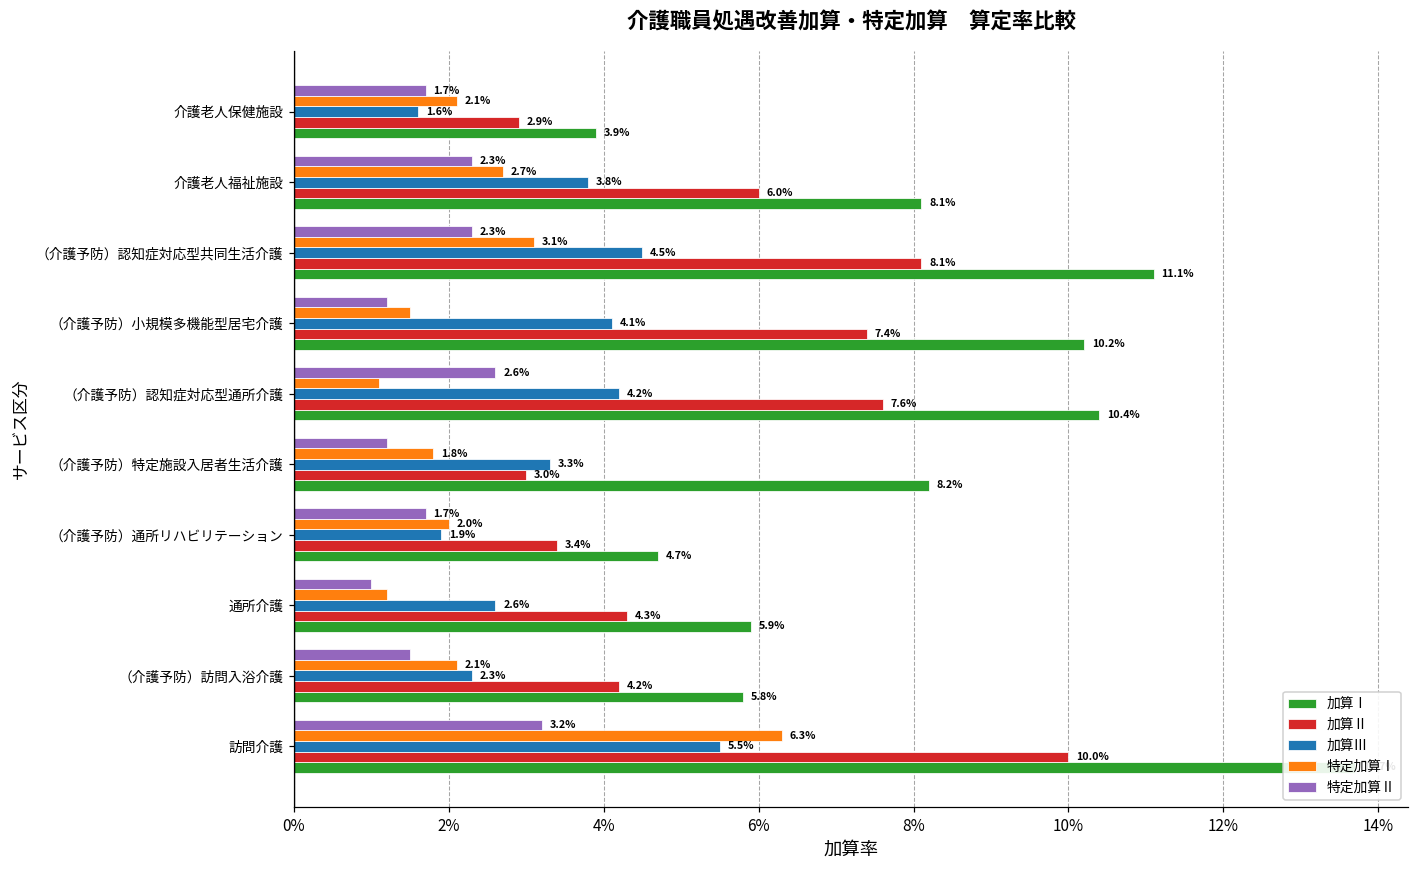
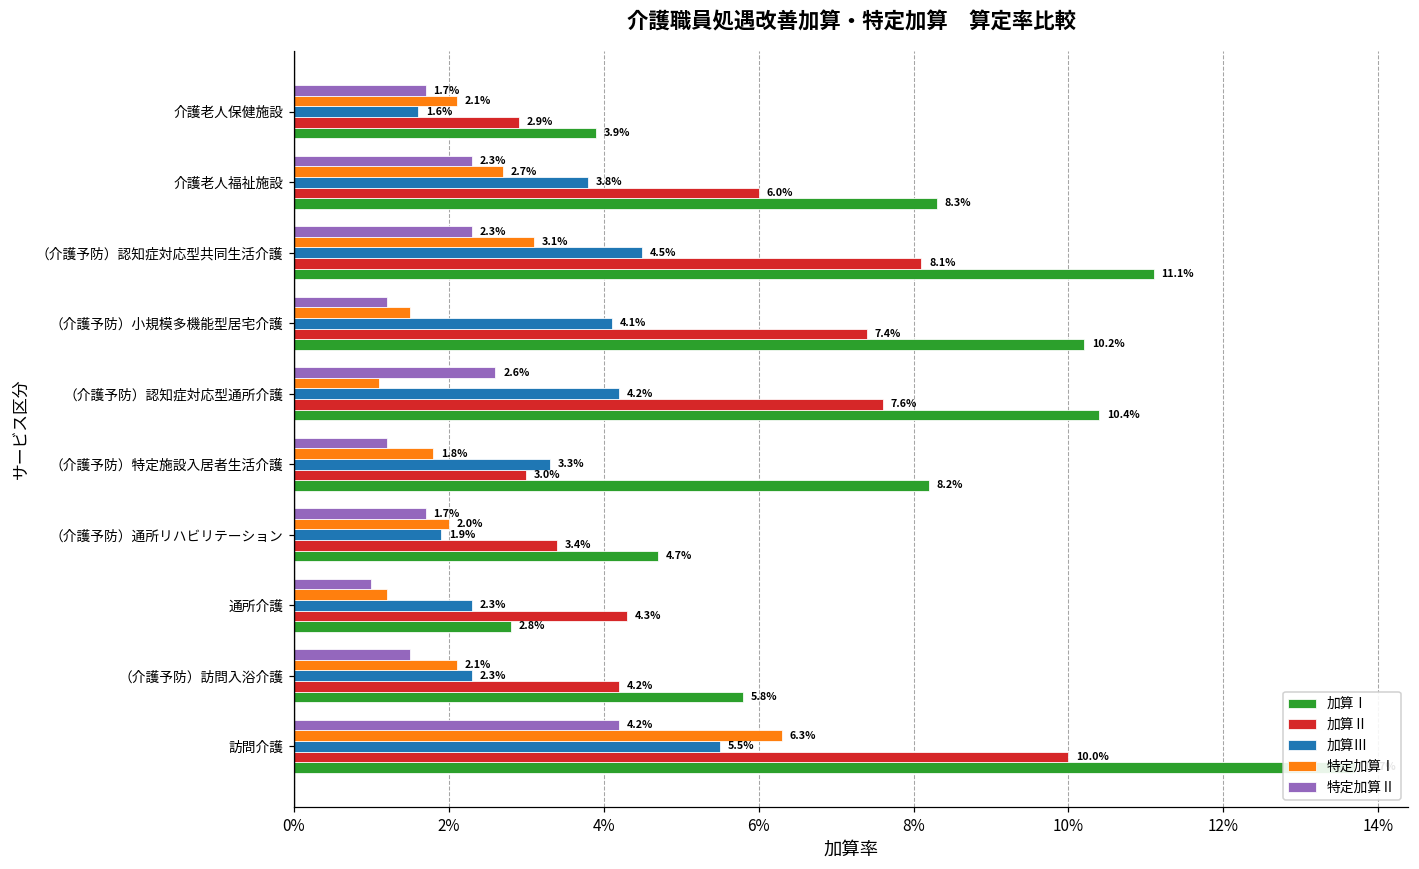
加算Ⅰ, 介護老人福祉施設: 8.1% -> 8.3%
加算Ⅲ, 通所介護: 2.6% -> 2.3%
加算Ⅰ, 通所介護: 5.9% -> 2.8%
特定加算Ⅱ, 訪問介護: 3.2% -> 4.2%
